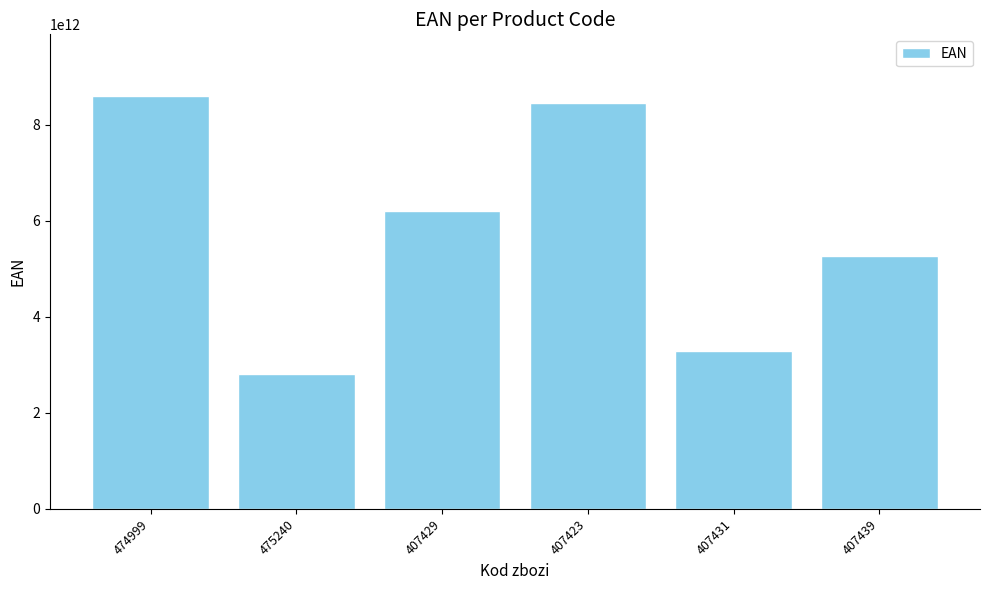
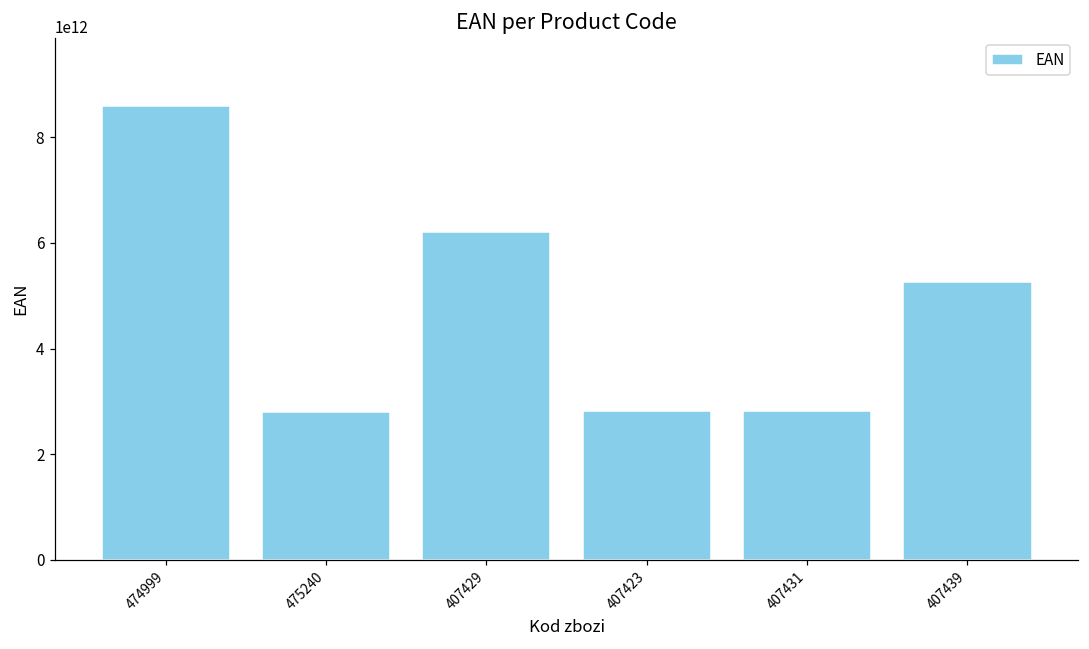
407423: 8400000000000 -> 2800000000000
407431: 3300000000000 -> 2800000000000
